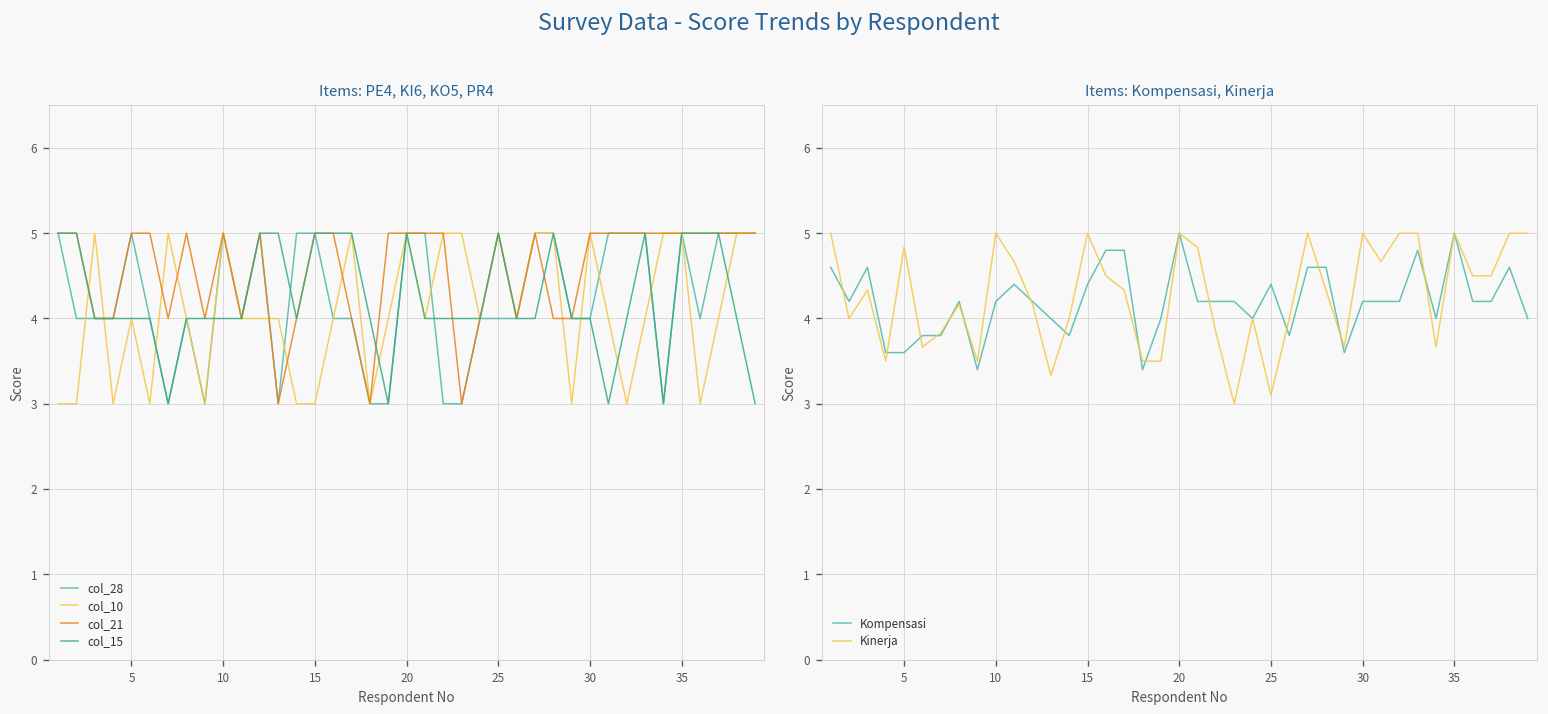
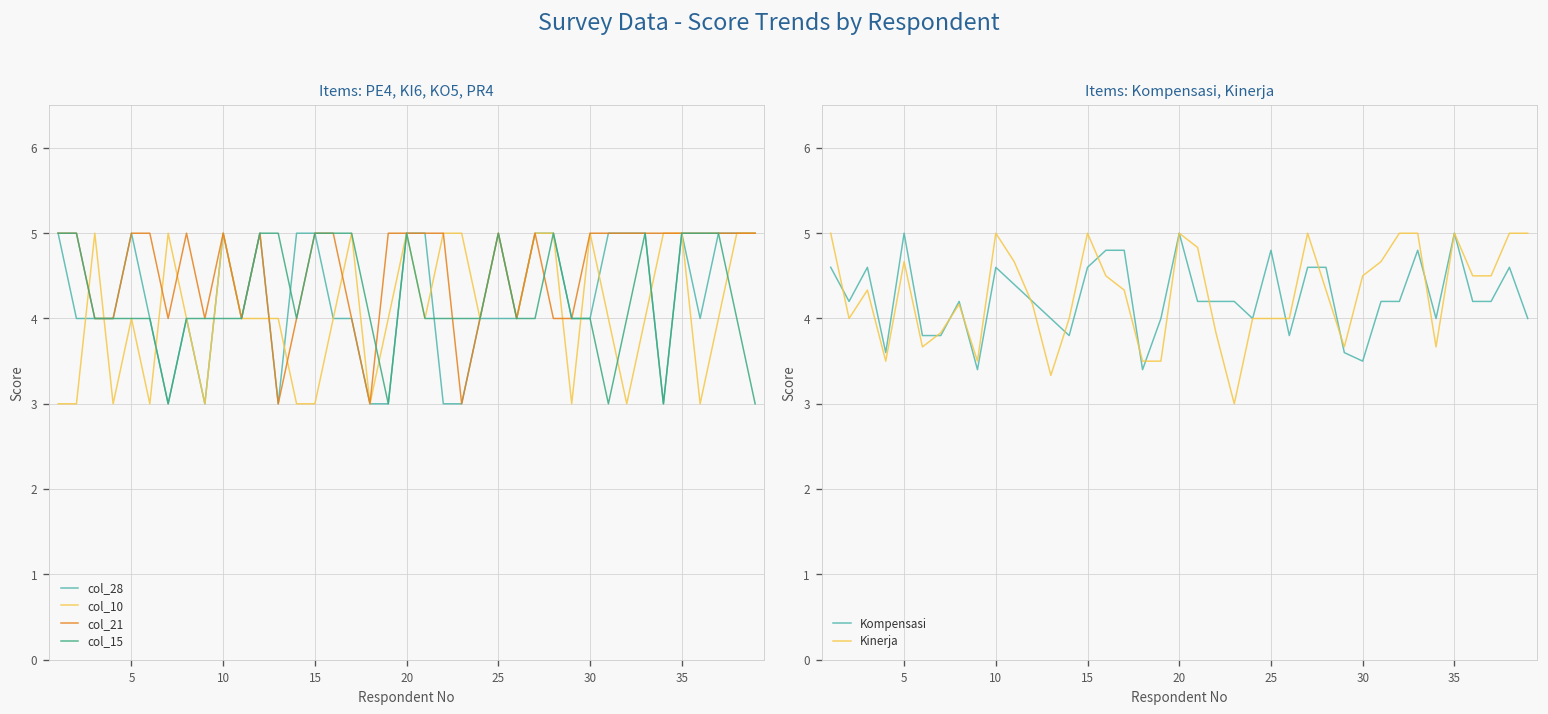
Items: Kompensasi, Kinerja, Kompensasi, 5: 3.6 -> 5.0
Items: Kompensasi, Kinerja, Kinerja, 5: 4.8 -> 4.7
Items: Kompensasi, Kinerja, Kompensasi, 10: 4.2 -> 4.6
Items: Kompensasi, Kinerja, Kompensasi, 15: 4.4 -> 4.6
Items: Kompensasi, Kinerja, Kompensasi, 25: 4.4 -> 4.8
Items: Kompensasi, Kinerja, Kinerja, 25: 3.1 -> 4.0
Items: Kompensasi, Kinerja, Kompensasi, 30: 4.2 -> 3.5
Items: Kompensasi, Kinerja, Kinerja, 30: 5.0 -> 4.5
